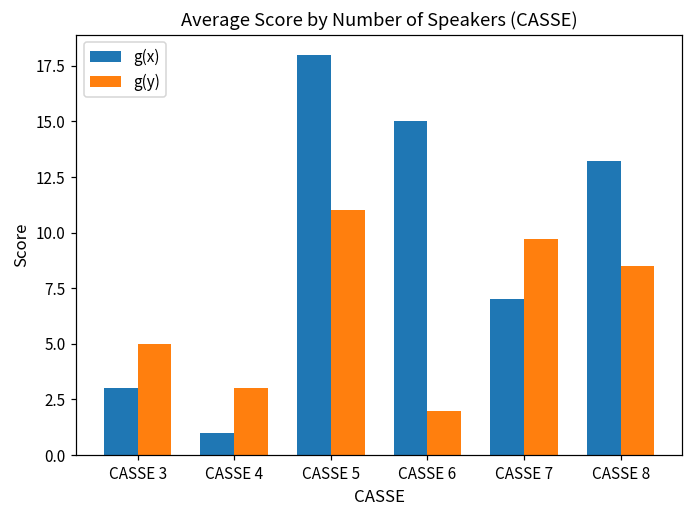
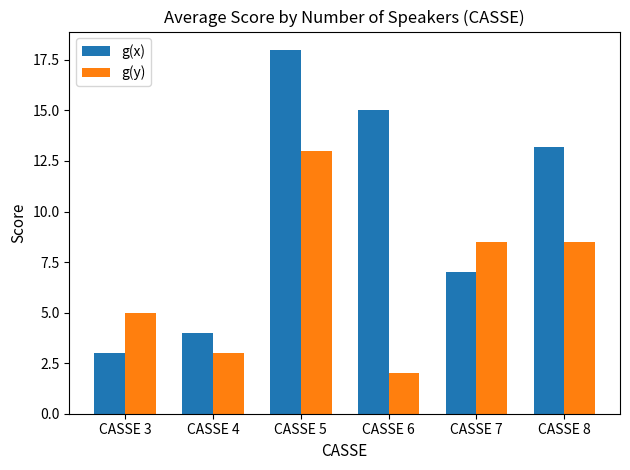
g(x), CASSE 4: 1 -> 4
g(y), CASSE 5: 11 -> 13
g(y), CASSE 7: 9.7 -> 8.5
